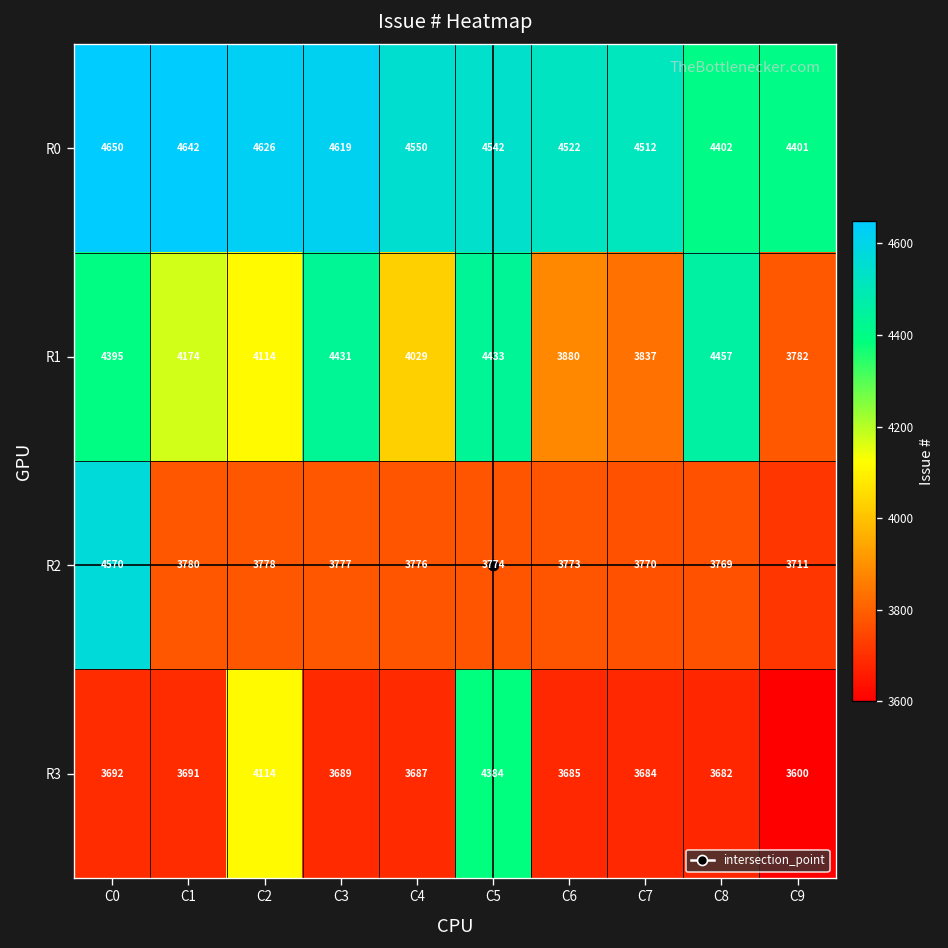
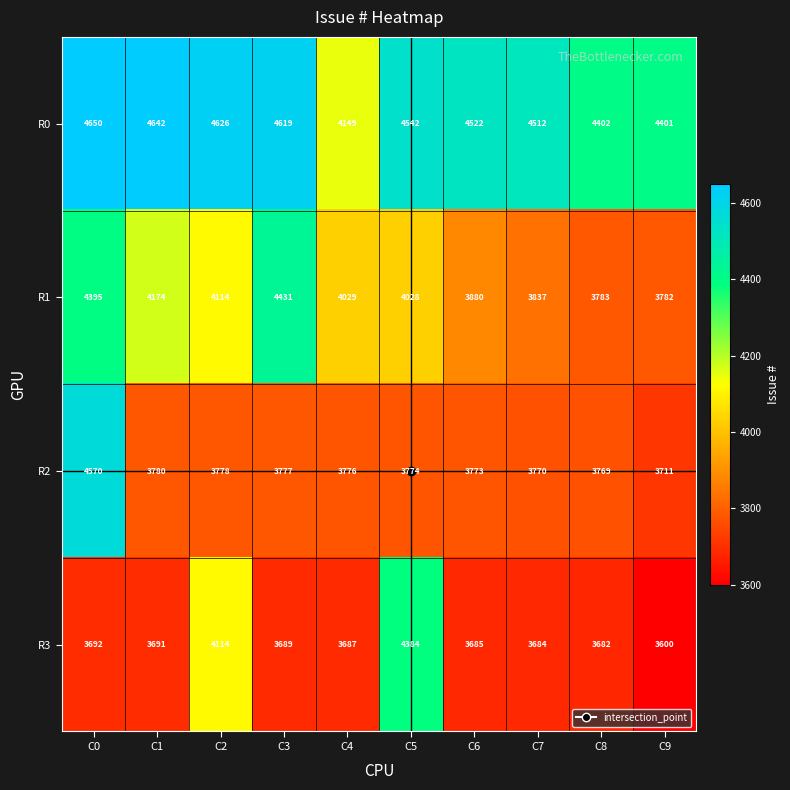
R0, C4: 4550 -> 4149
R1, C5: 4433 -> 4028
R1, C8: 4457 -> 3783
